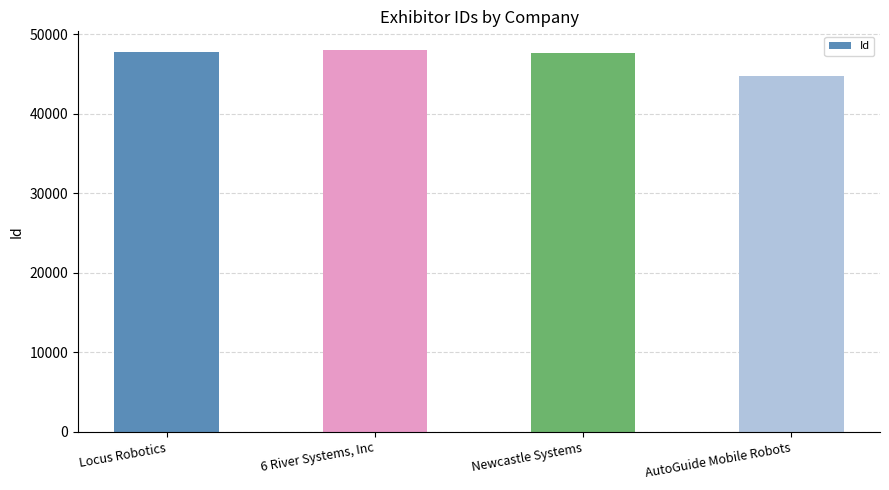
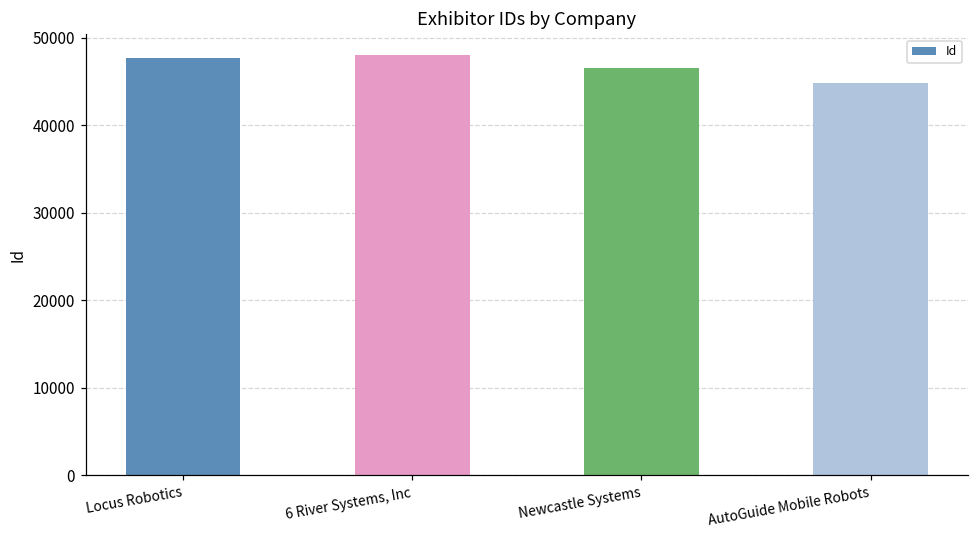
Newcastle Systems: 48000 -> 47000
